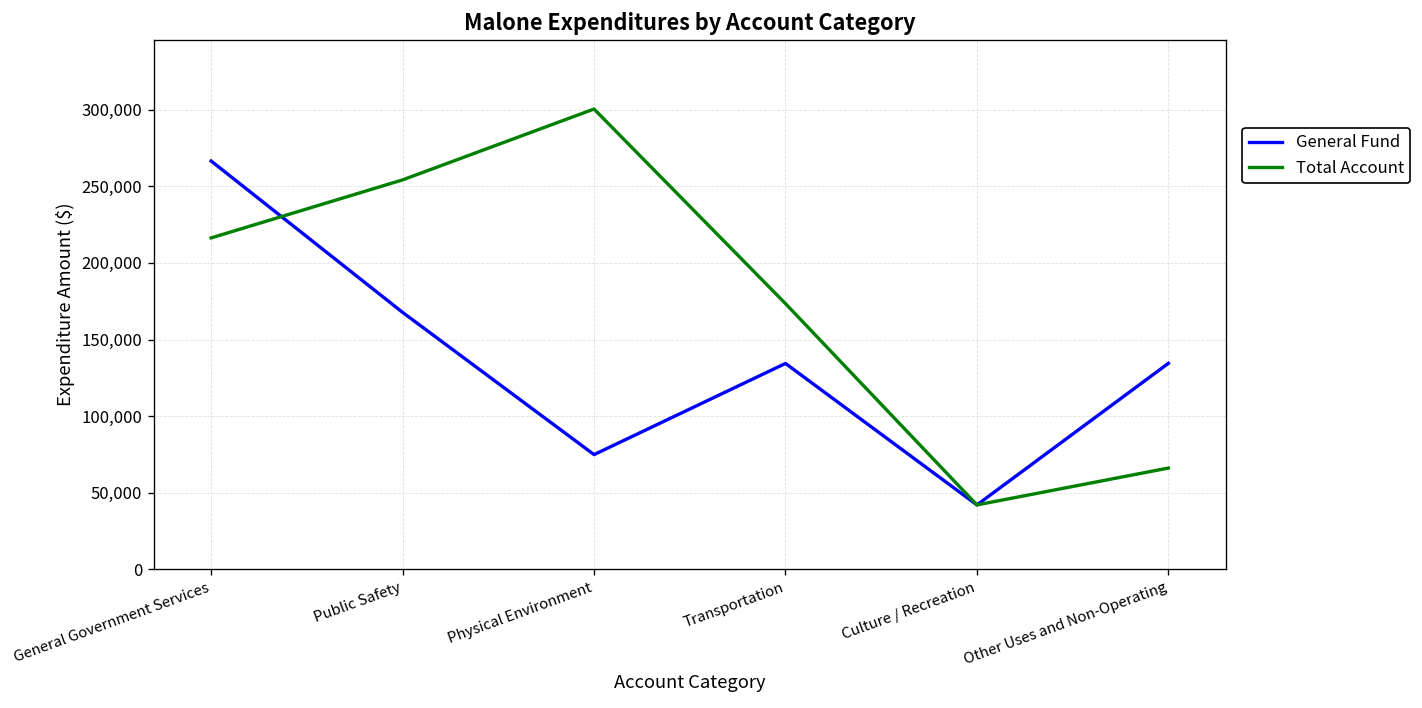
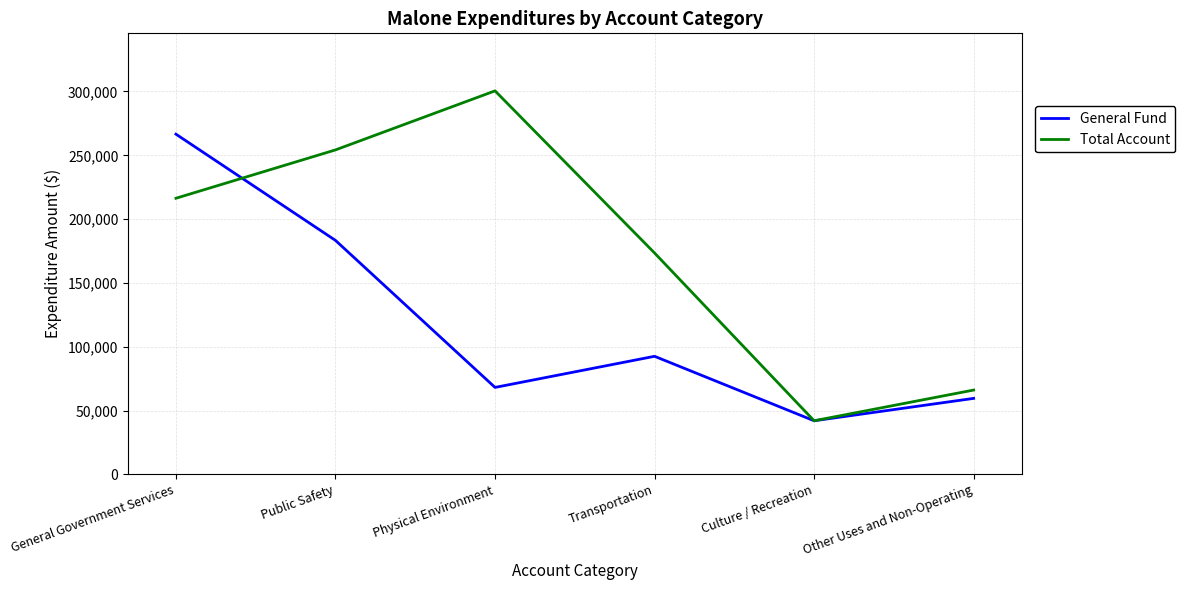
General Fund, Public Safety: 168,000 -> 183,000
General Fund, Physical Environment: 75,000 -> 68,000
General Fund, Transportation: 134,000 -> 93,000
General Fund, Other Uses and Non-Operating: 134,000 -> 60,000
